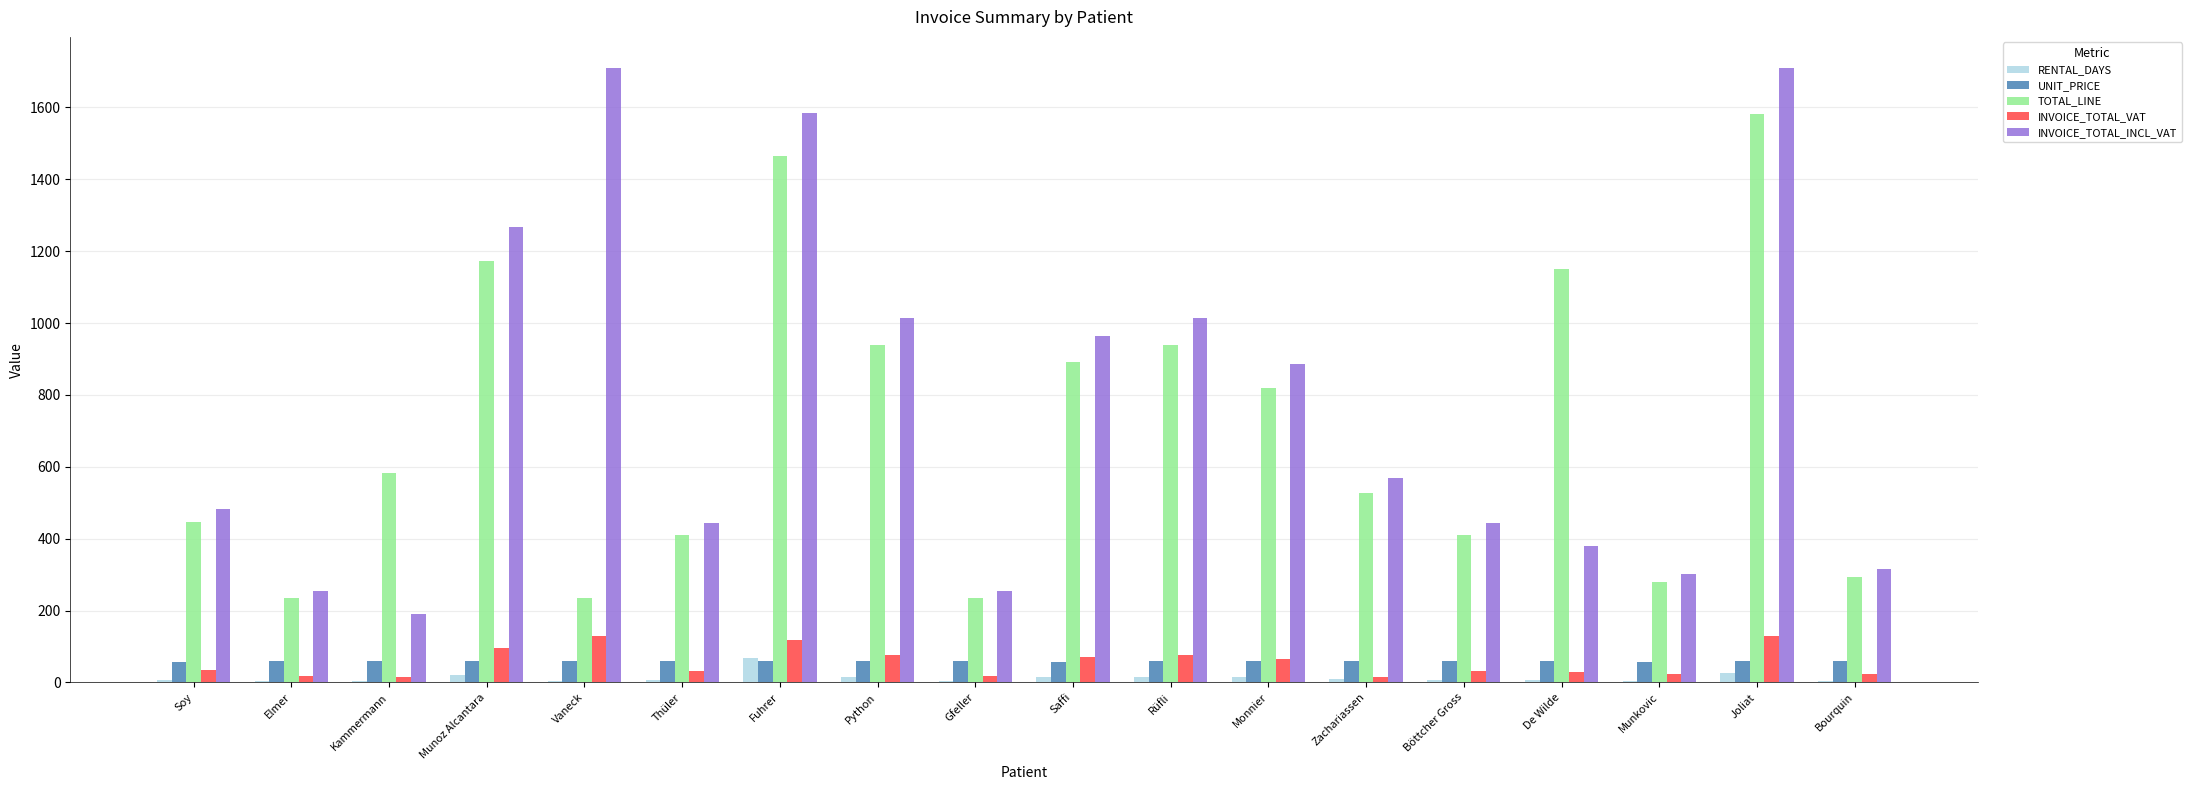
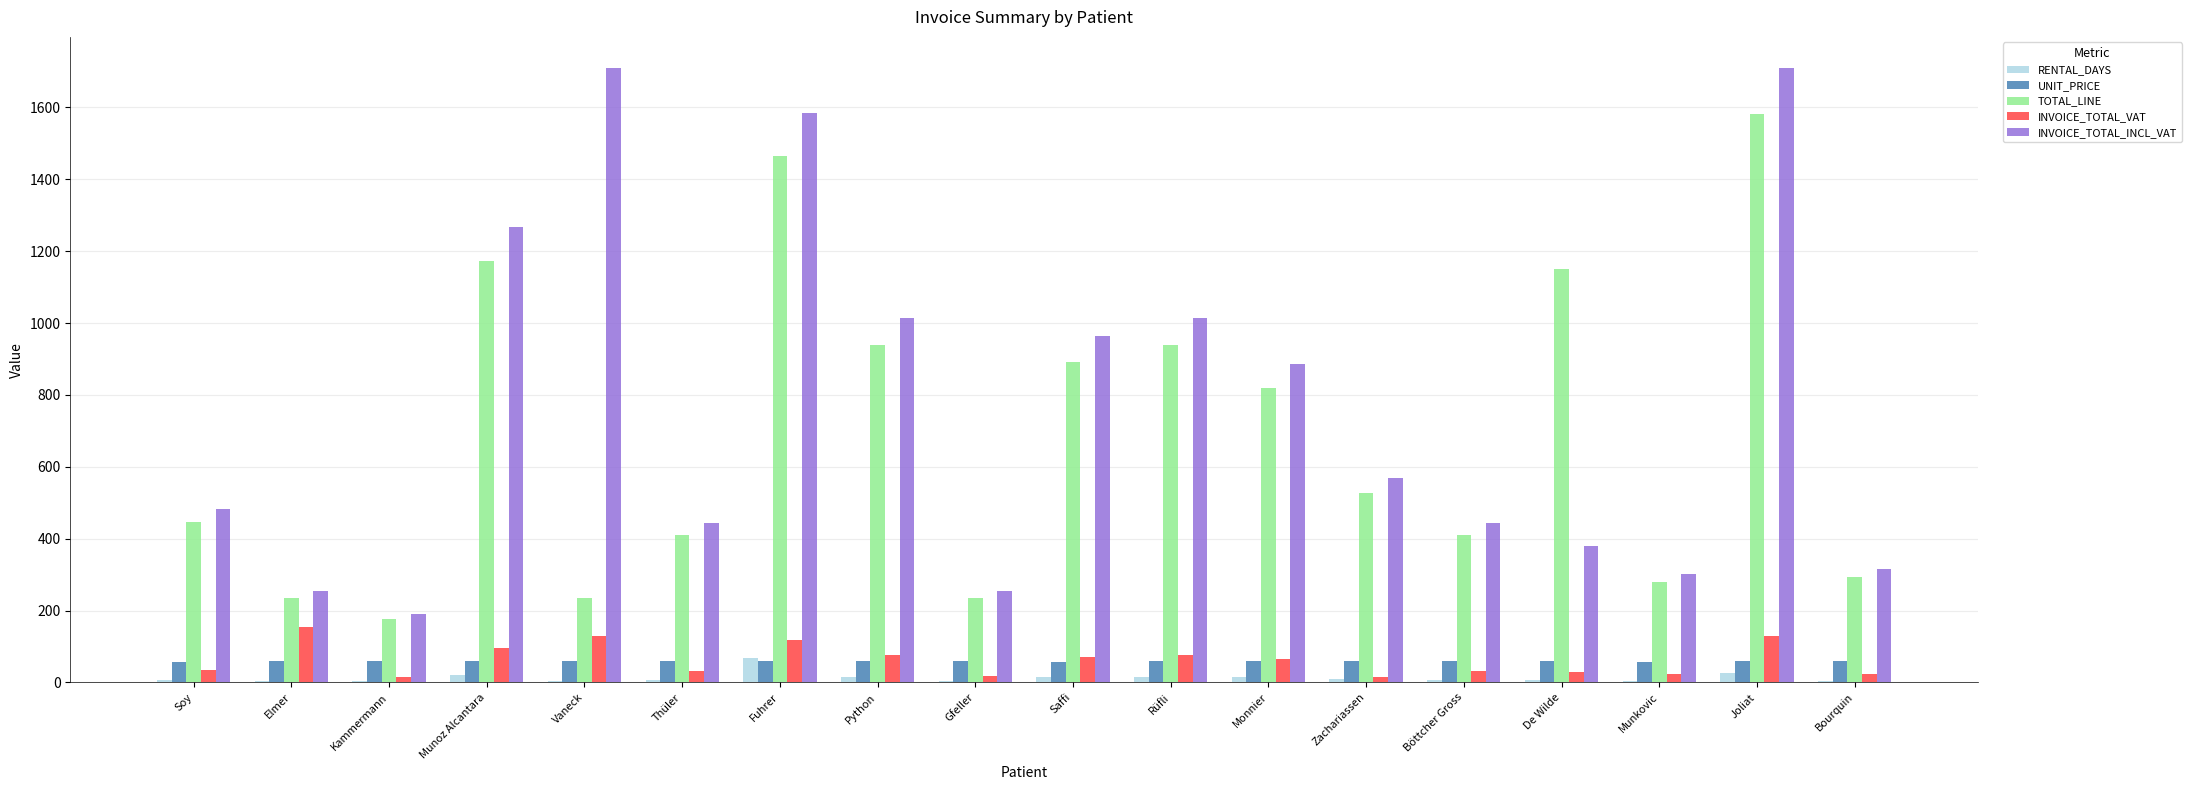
INVOICE_TOTAL_VAT, Elmer: 20 -> 150
TOTAL_LINE, Kammermann: 580 -> 180
